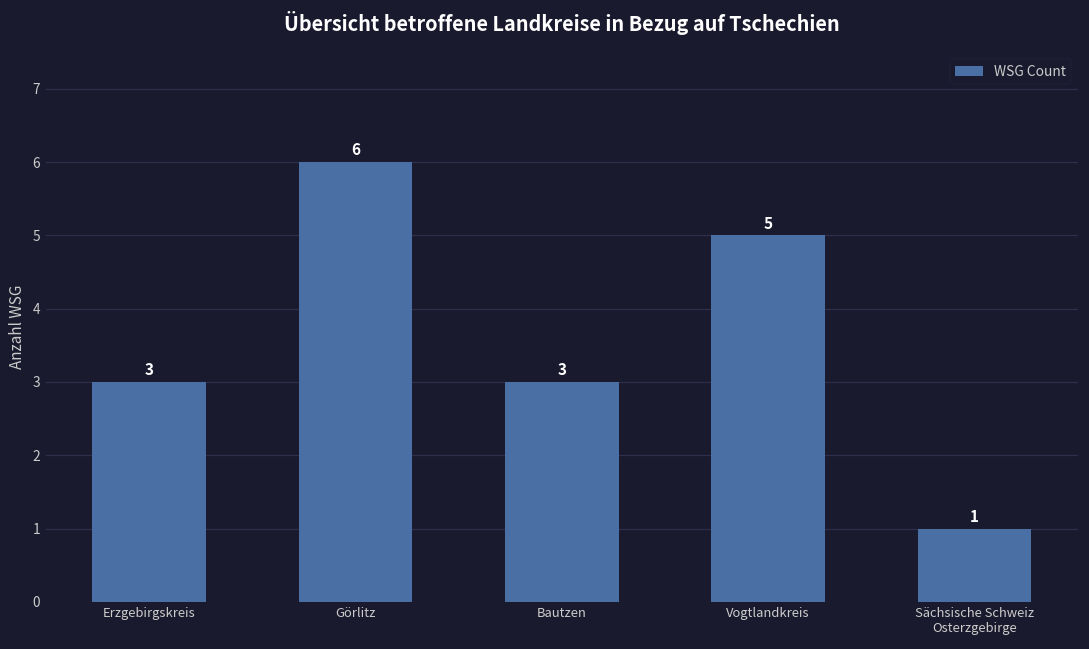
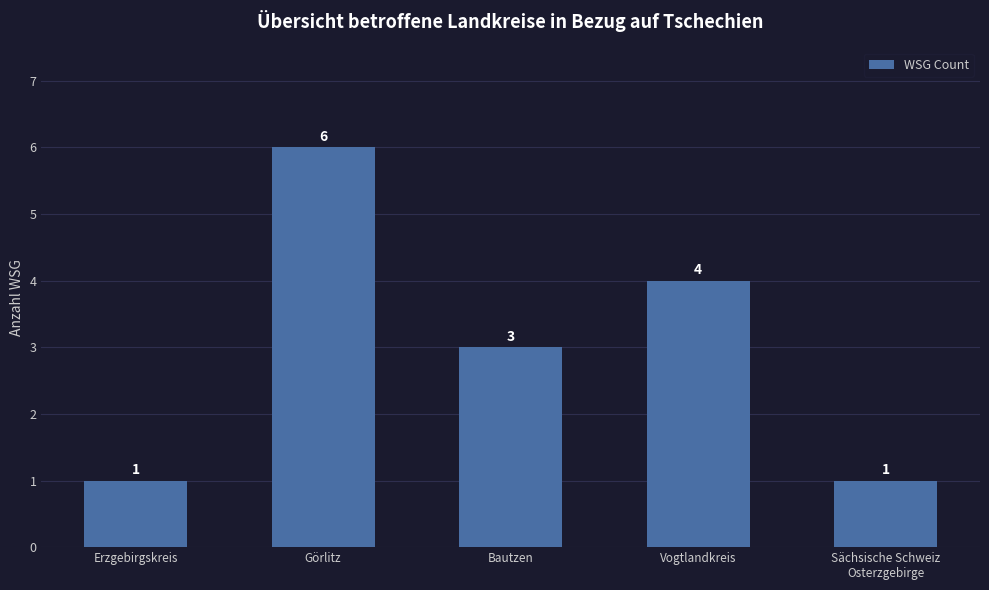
Erzgebirgskreis: 3 -> 1
Vogtlandkreis: 5 -> 4
